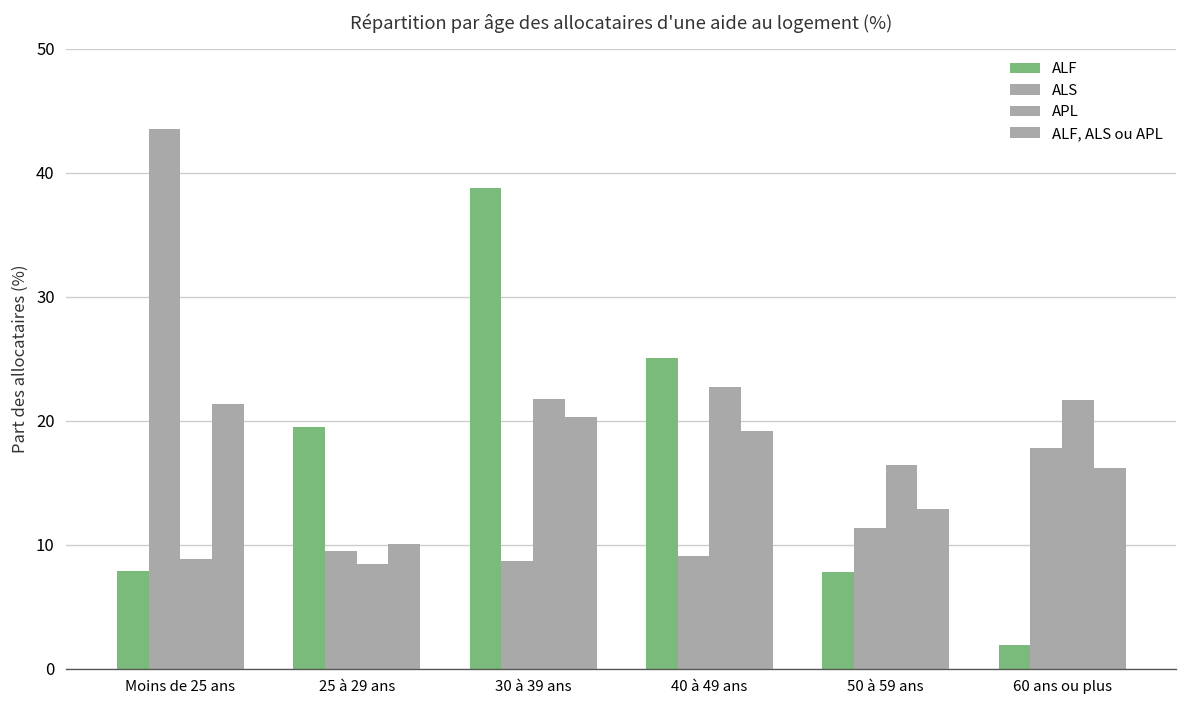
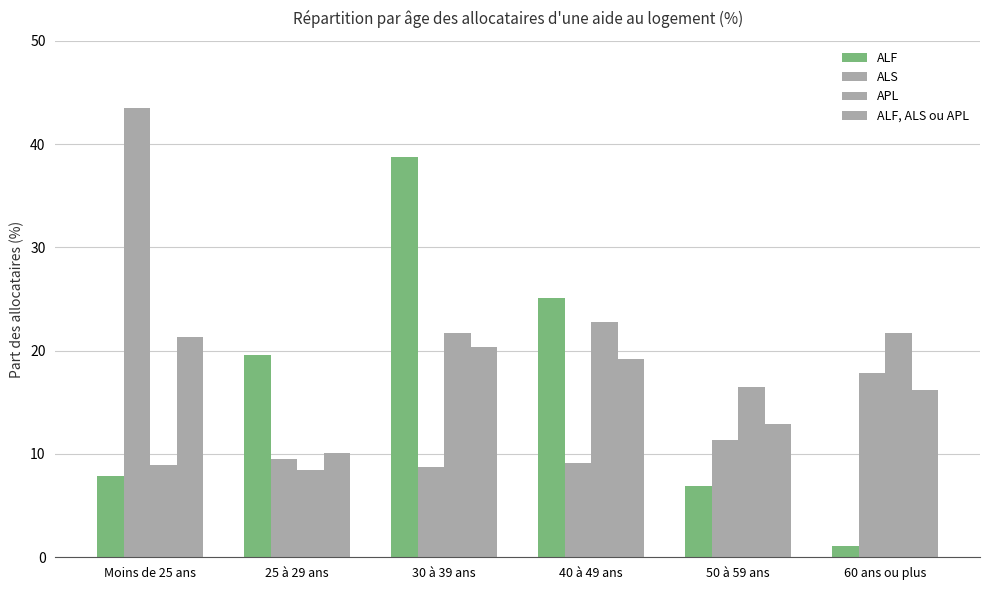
ALF, 50 à 59 ans: 7.8 -> 6.9
ALF, 60 ans ou plus: 1.9 -> 1.1
